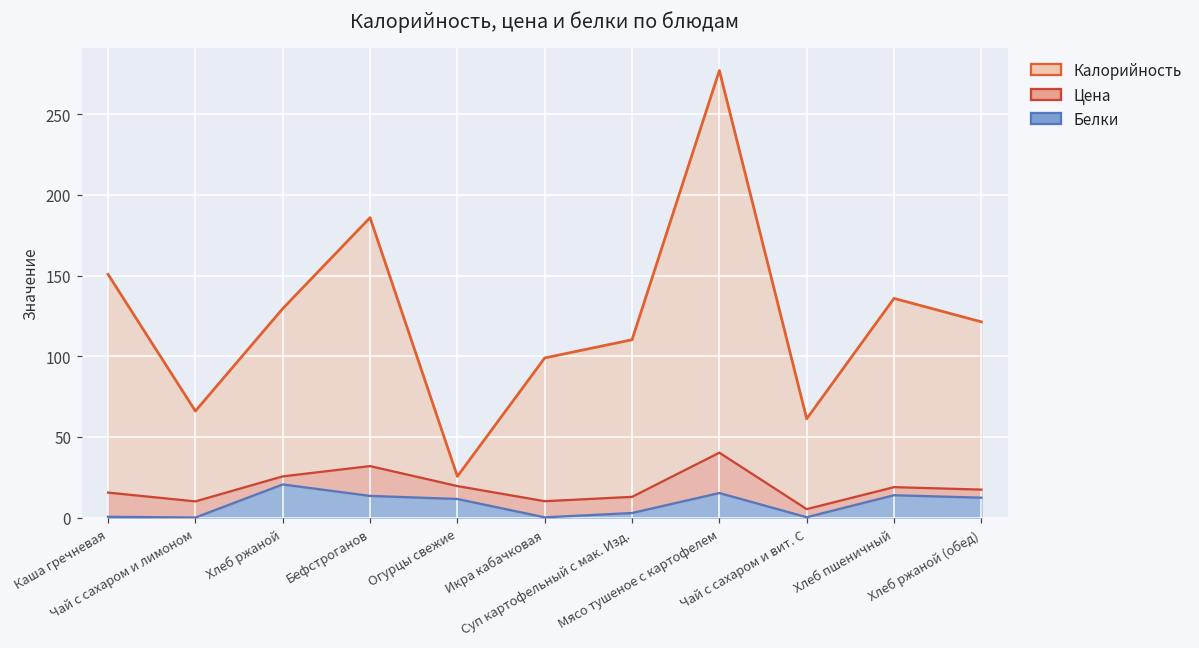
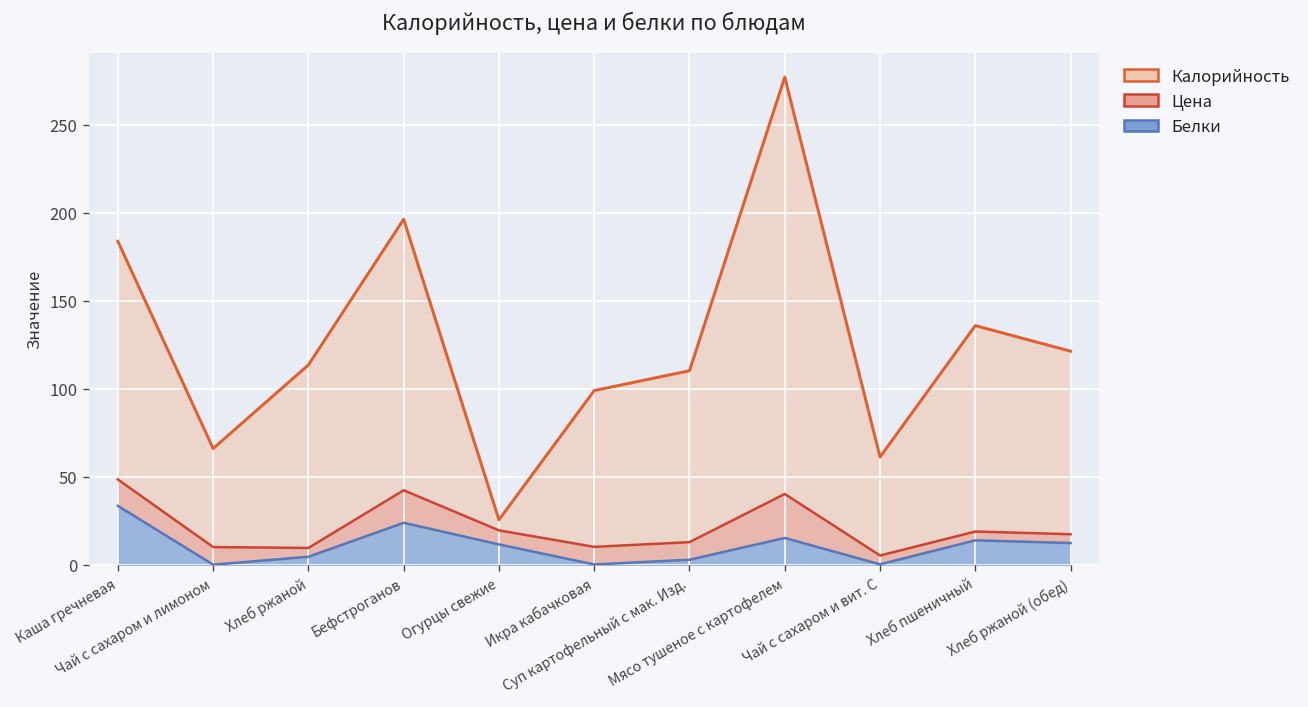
Белки, Каша гречневая: 0 -> 33
Белки, Хлеб ржаной: 21 -> 5
Белки, Бефстроганов: 13 -> 24
